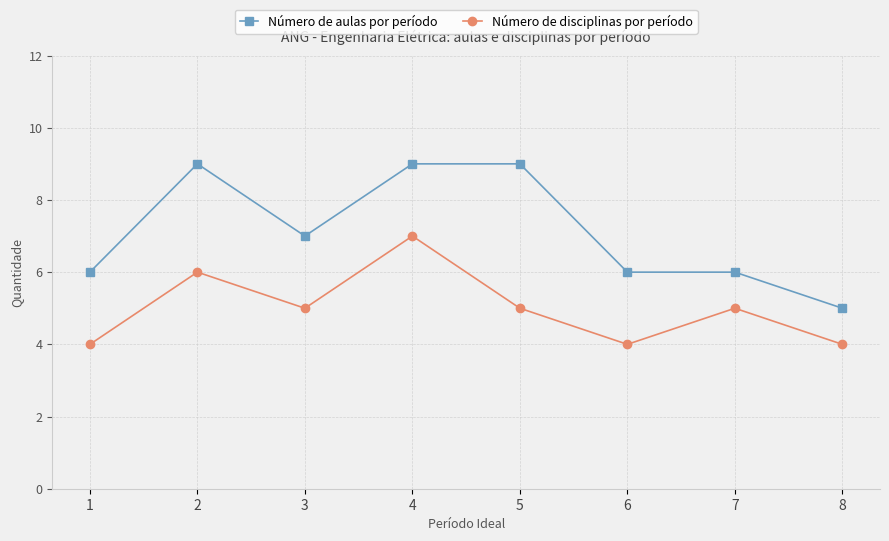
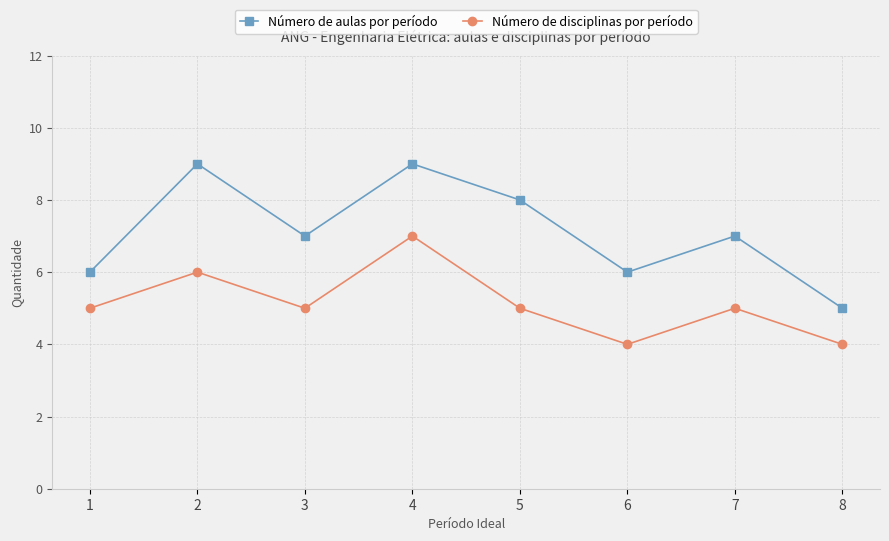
Número de disciplinas por período, 1: 4 -> 5
Número de aulas por período, 5: 9 -> 8
Número de aulas por período, 7: 6 -> 7
